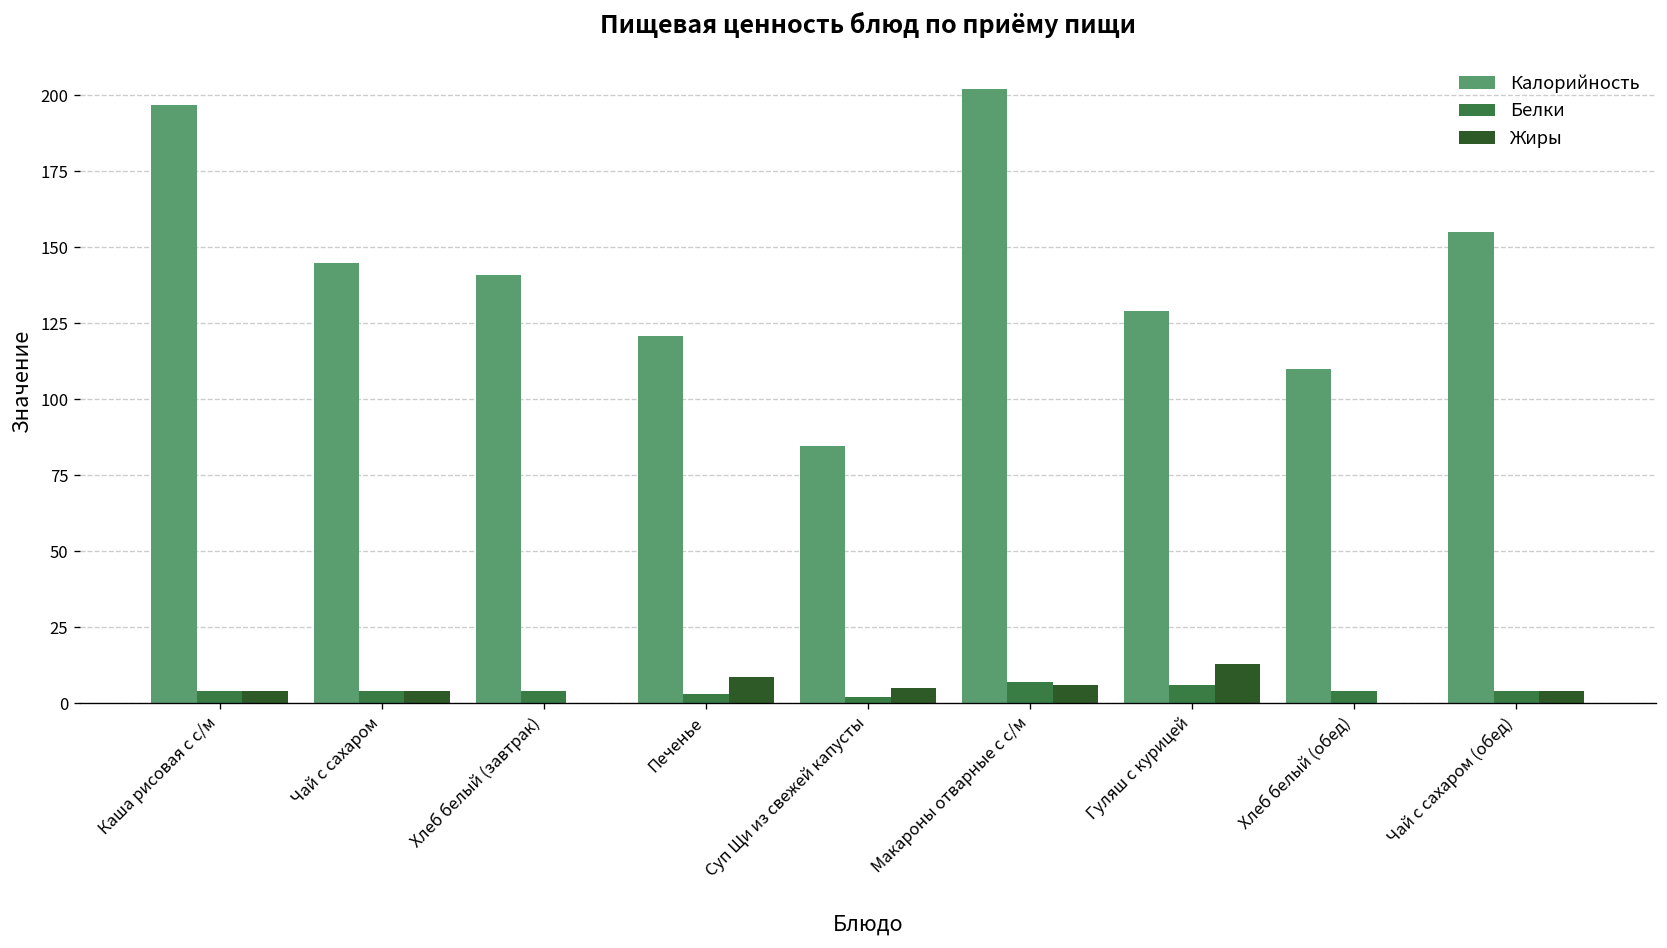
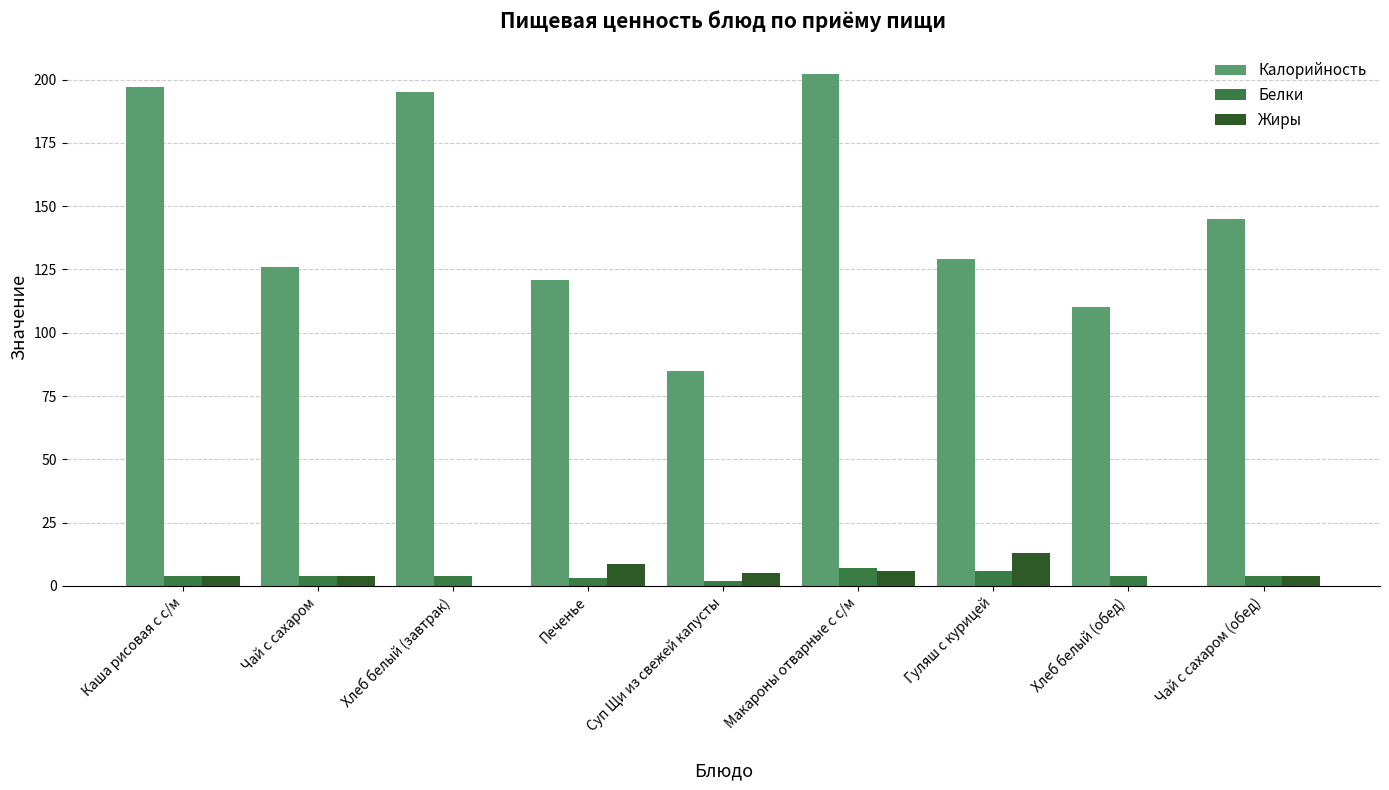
Калорийность, Чай с сахаром: 145 -> 126
Калорийность, Хлеб белый (завтрак): 141 -> 195
Калорийность, Чай с сахаром (обед): 155 -> 145
